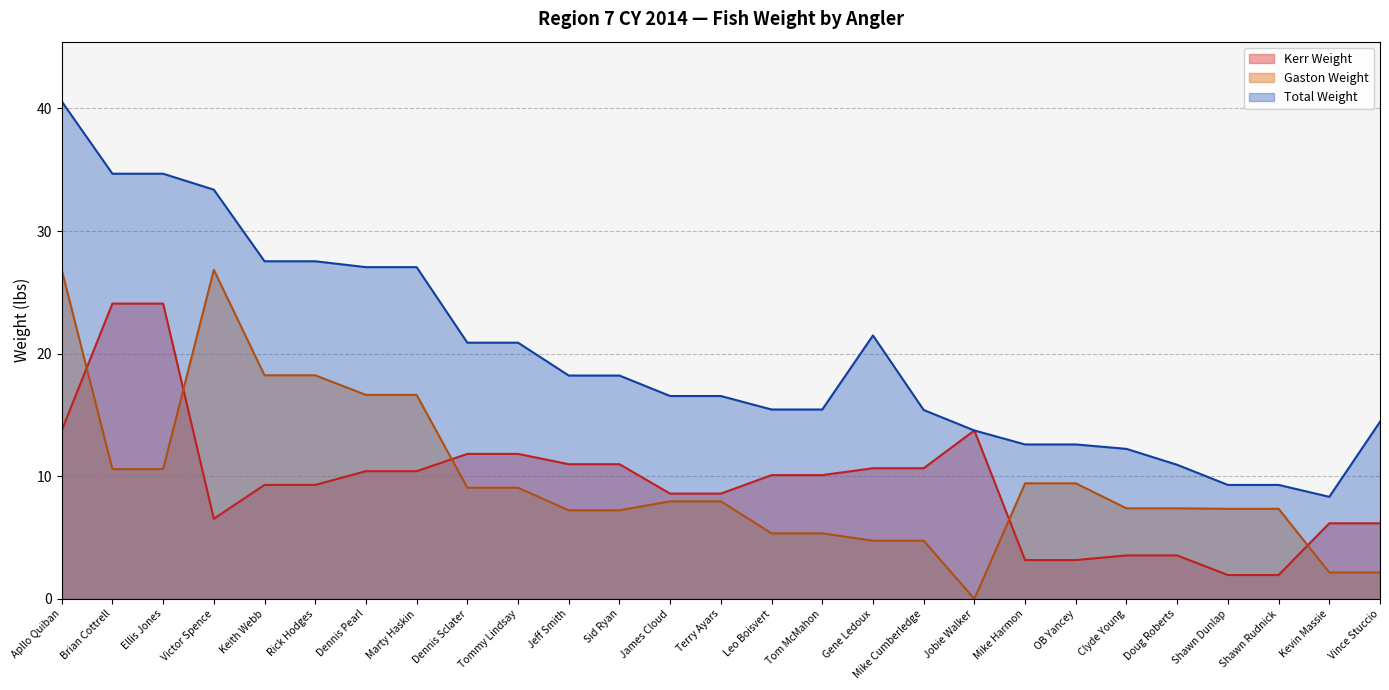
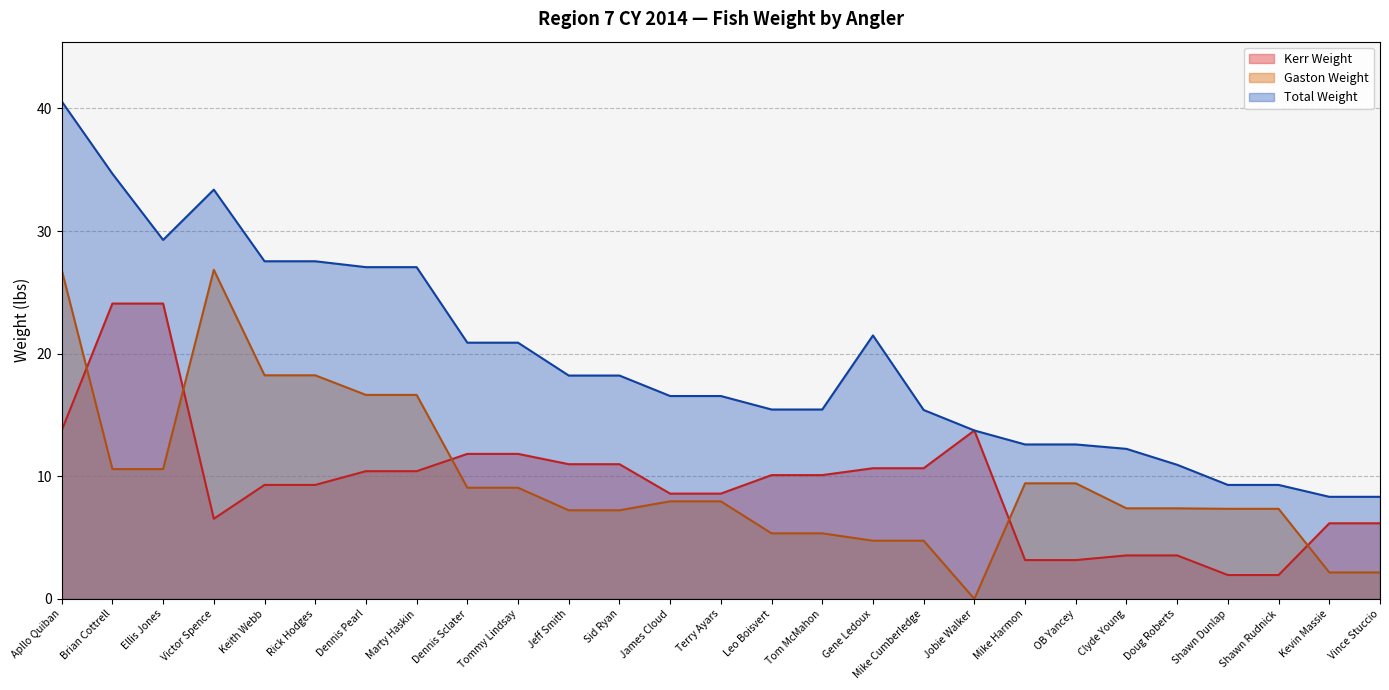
Total Weight, Ellis Jones: 34.7 -> 29.3
Total Weight, Vince Stuccio: 14.5 -> 8.3
